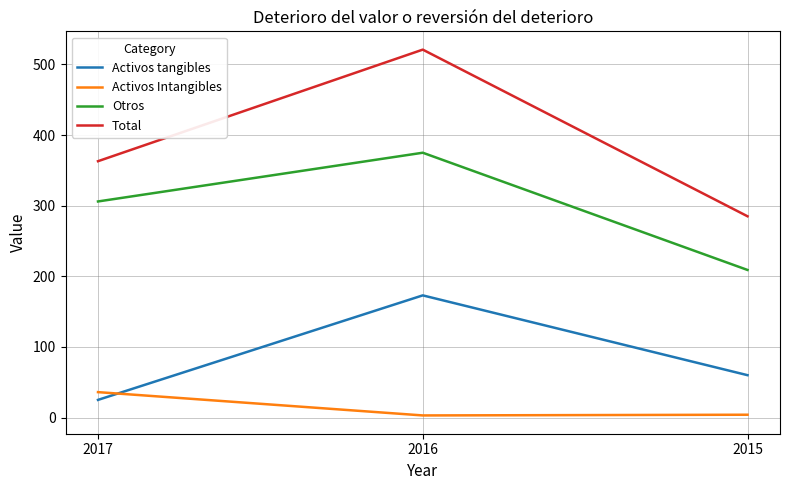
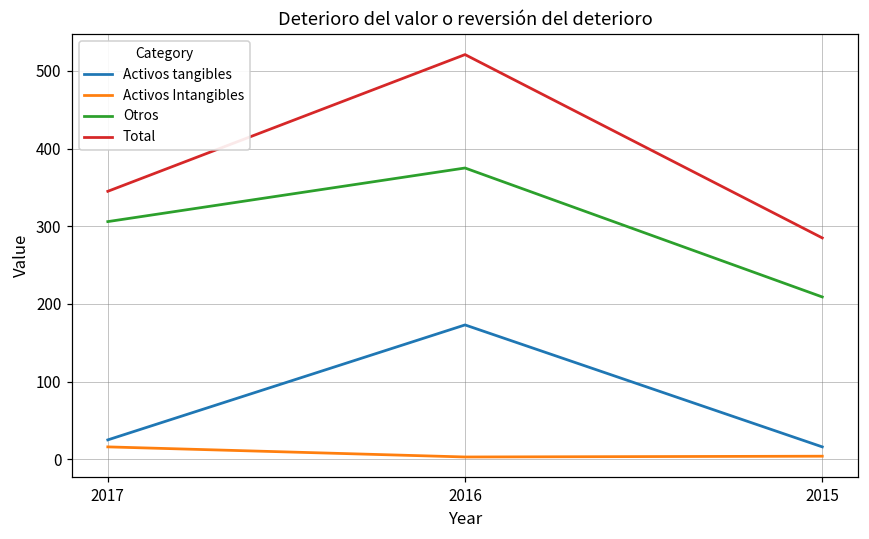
Activos Intangibles, 2017: 40 -> 20
Total, 2017: 360 -> 350
Activos tangibles, 2015: 60 -> 20
